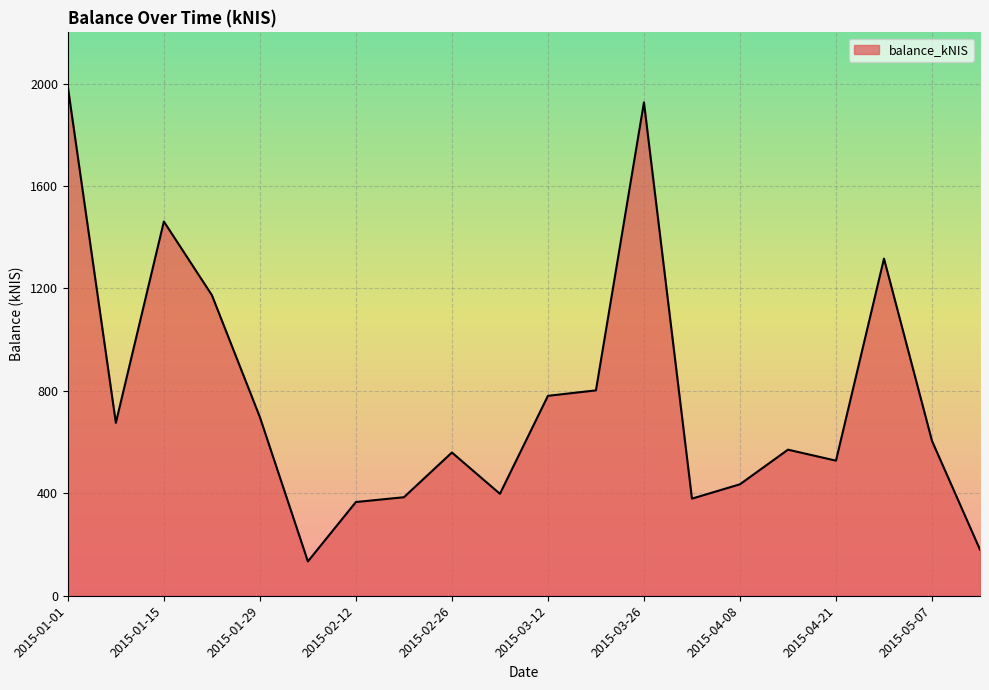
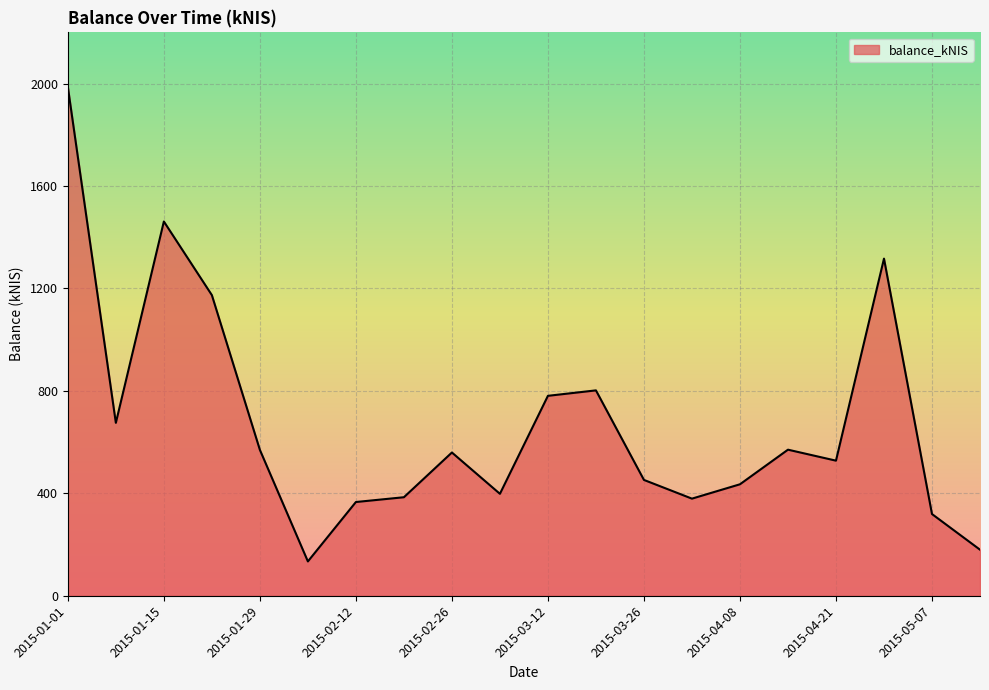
2015-01-29: 700 -> 570
2015-03-26: 1930 -> 450
2015-05-07: 600 -> 320
